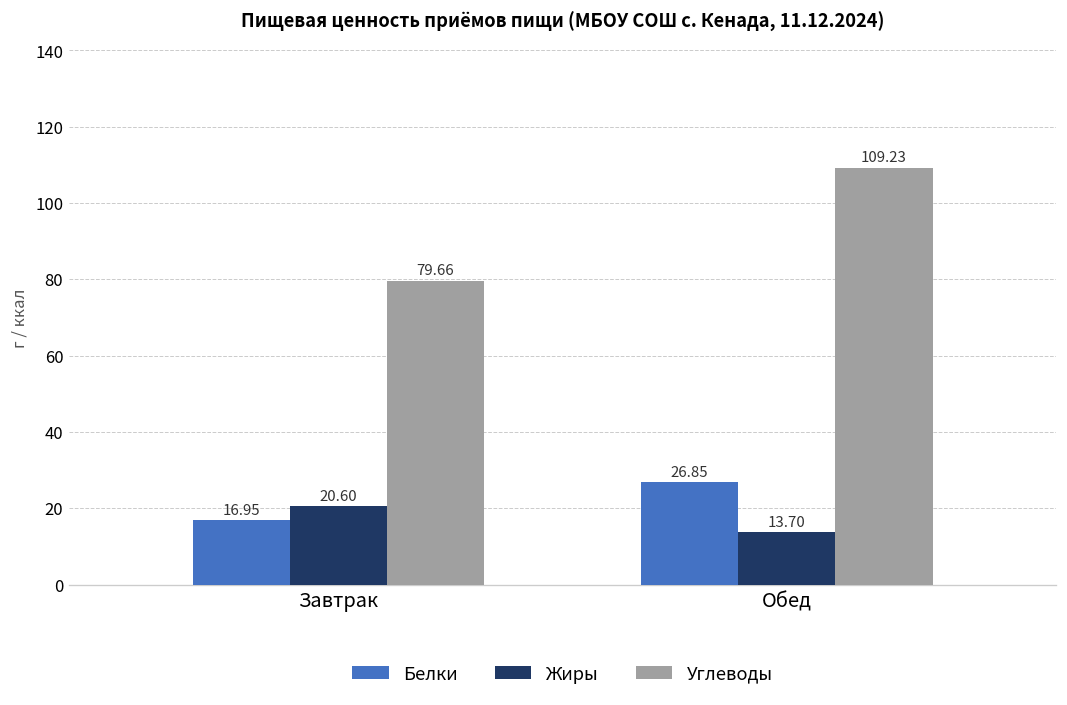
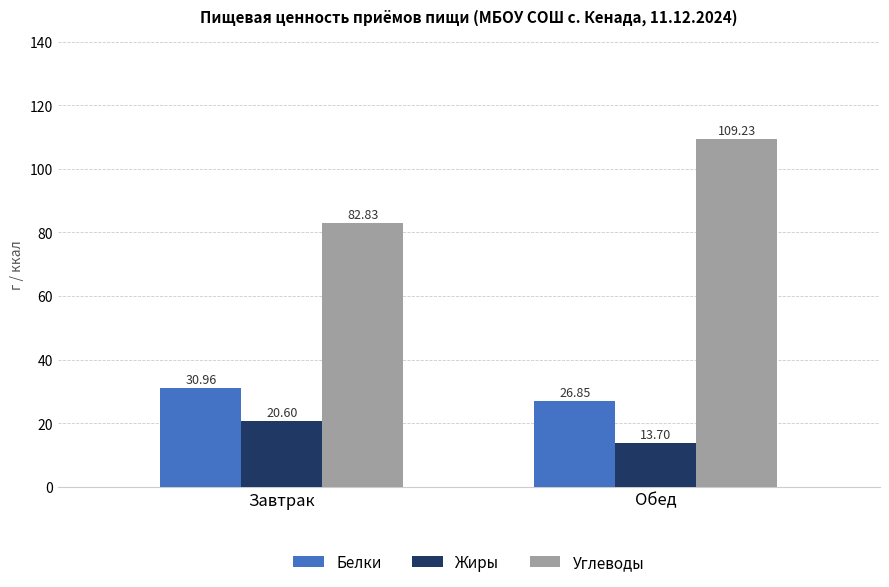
Белки, Завтрак: 16.95 -> 30.96
Углеводы, Завтрак: 79.66 -> 82.83
